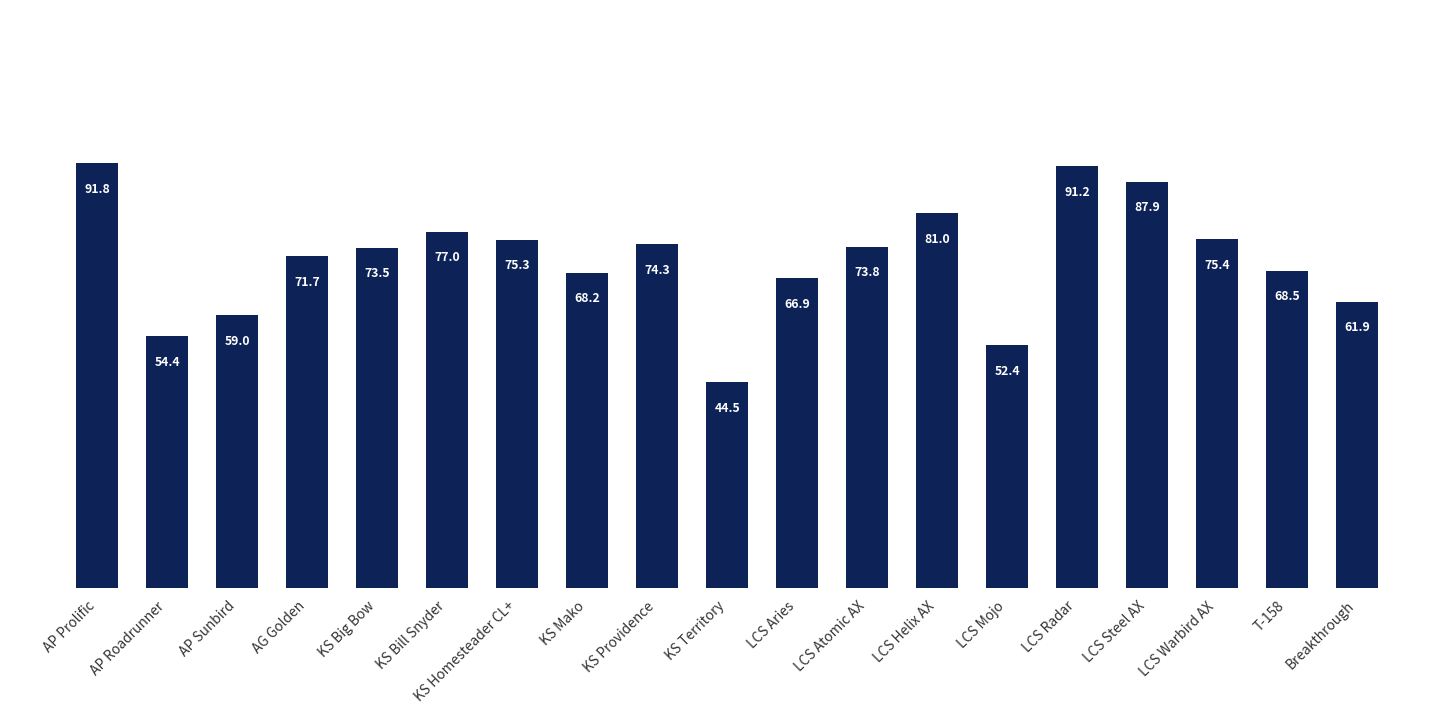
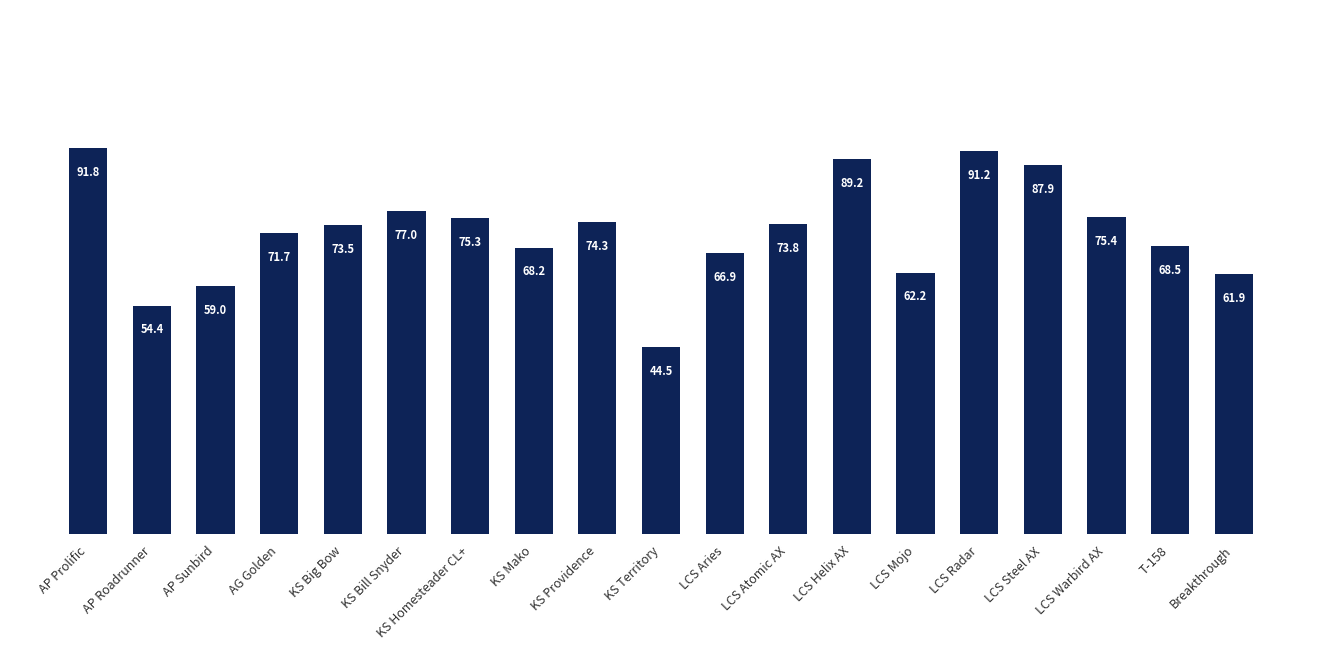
LCS Helix AX: 81.0 -> 89.2
LCS Mojo: 52.4 -> 62.2
